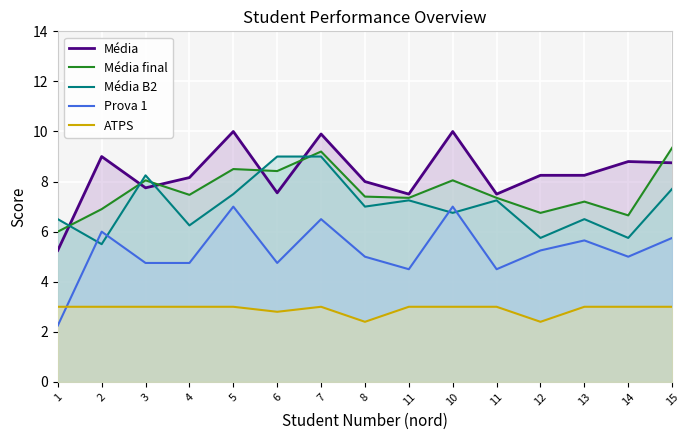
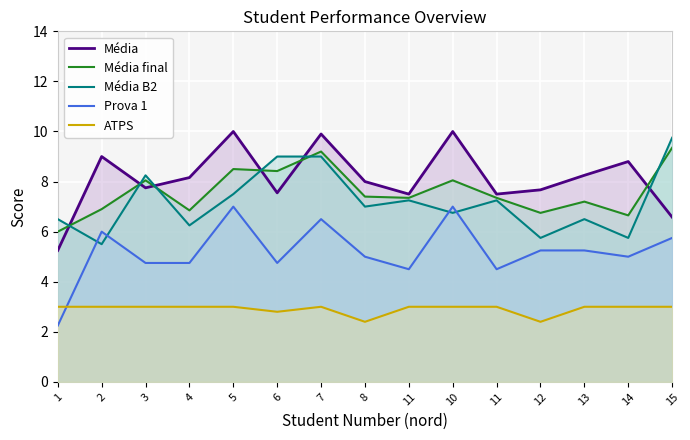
Média final, 4: 7.5 -> 6.9
Média, 12: 8.3 -> 7.7
Prova 1, 13: 5.7 -> 5.3
Média, 15: 8.8 -> 6.6
Média B2, 15: 7.7 -> 9.8
